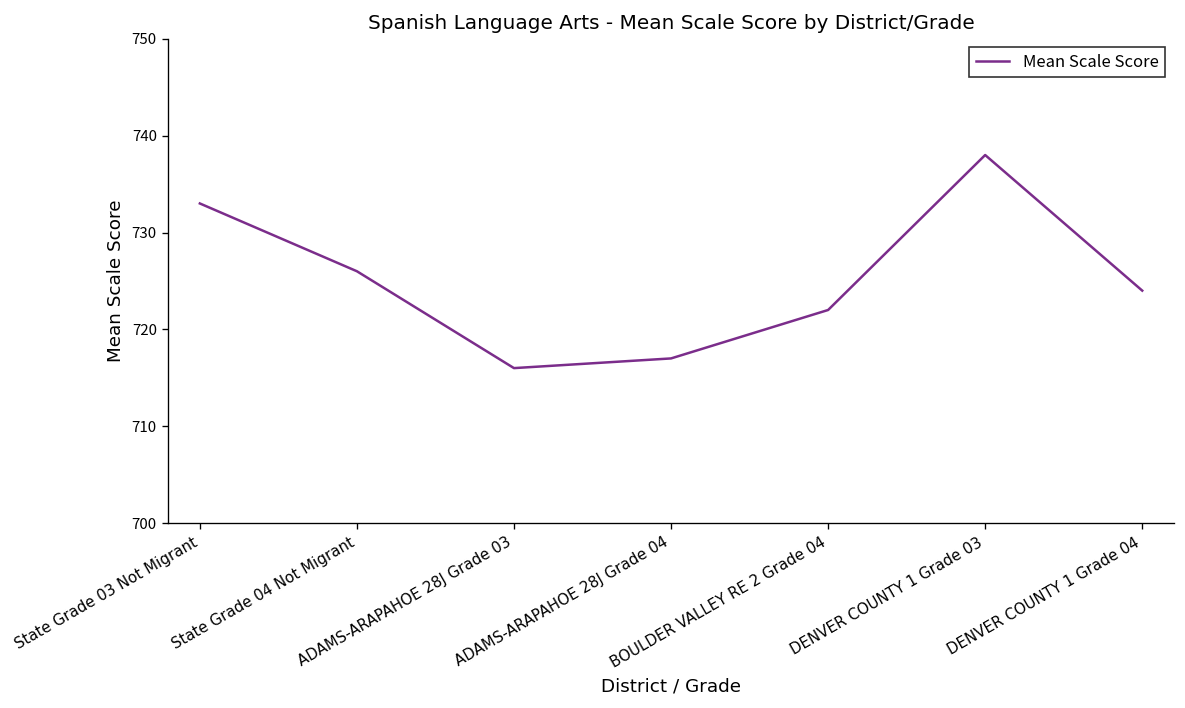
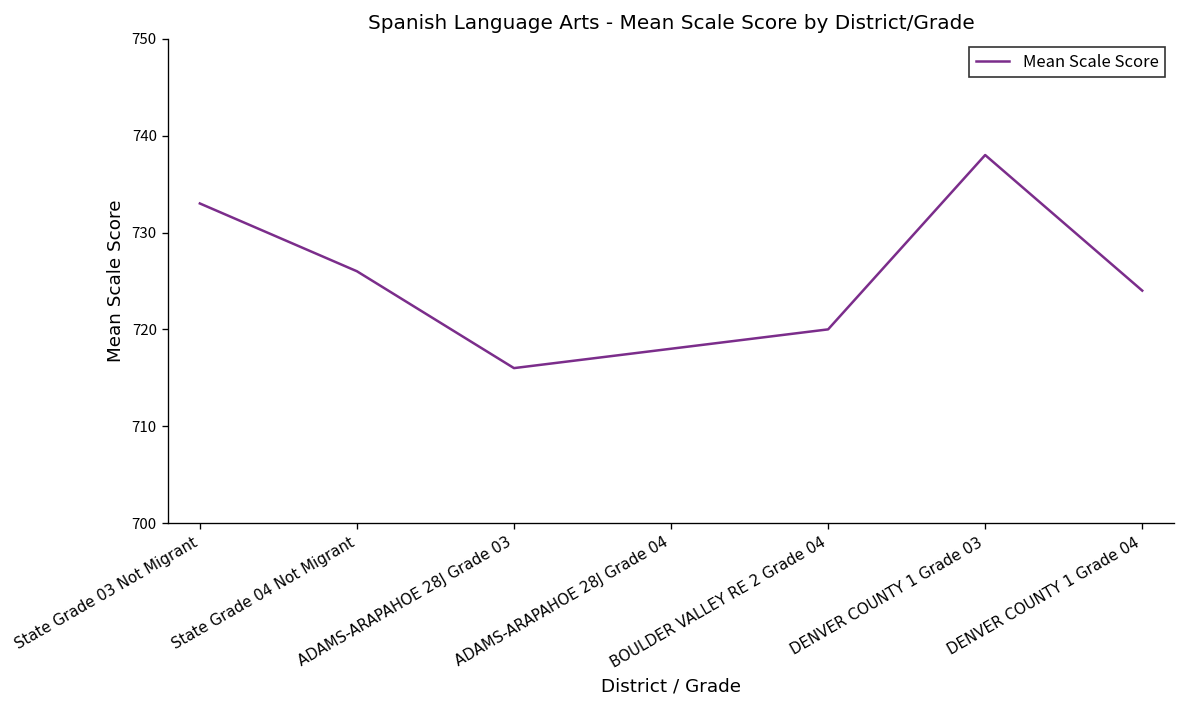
ADAMS-ARAPAHOE 28J Grade 04: 717 -> 718
BOULDER VALLEY RE 2 Grade 04: 722 -> 720
